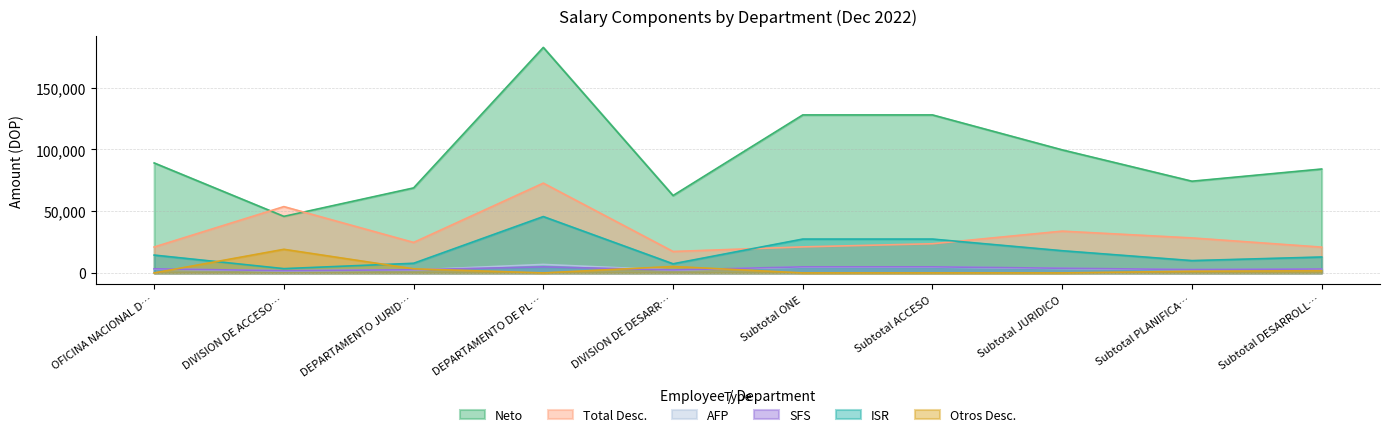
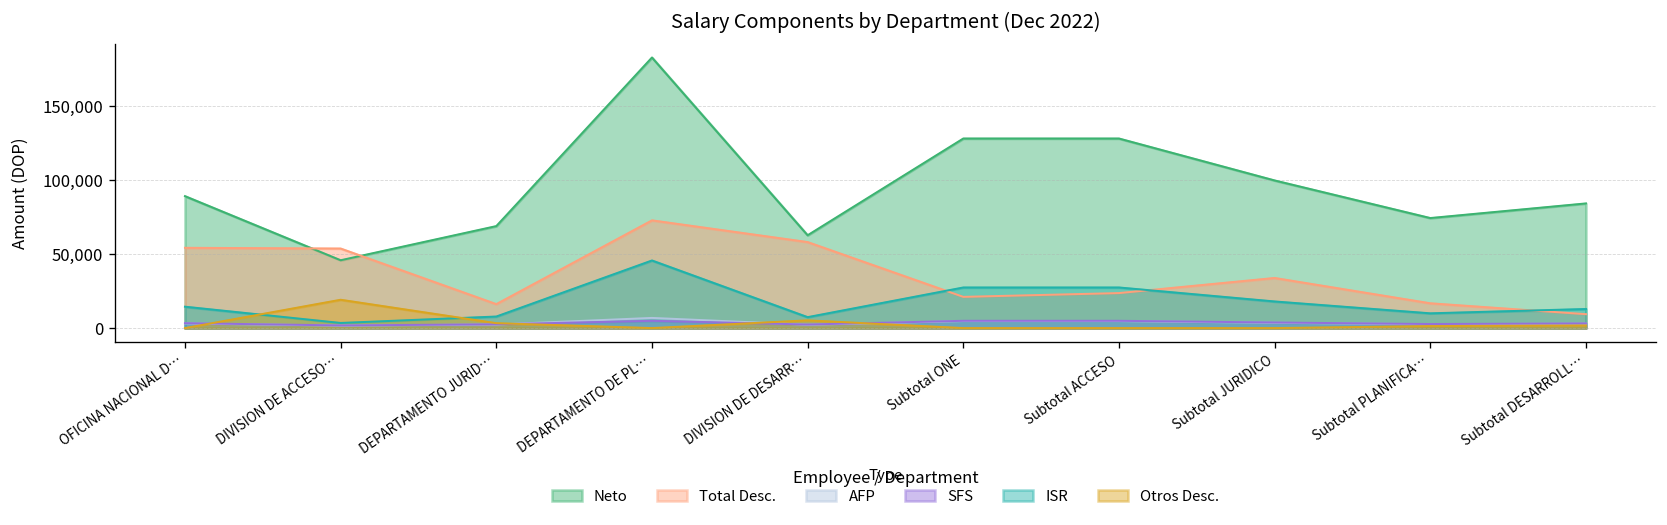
Total Desc., OFICINA NACIONAL D…: 21,000 -> 54,000
Total Desc., DEPARTAMENTO JURID…: 25,000 -> 16,000
Total Desc., DIVISION DE DESARR…: 17,000 -> 58,000
Total Desc., Subtotal PLANIFICA…: 28,000 -> 17,000
Total Desc., Subtotal DESARROLL…: 21,000 -> 9,000
